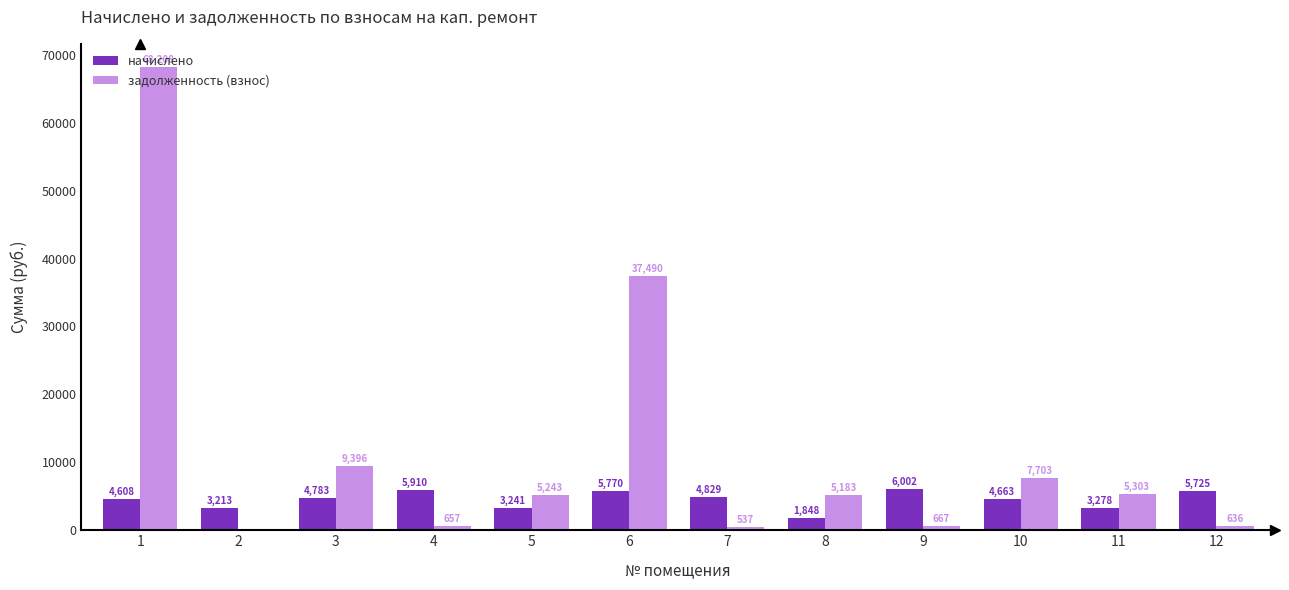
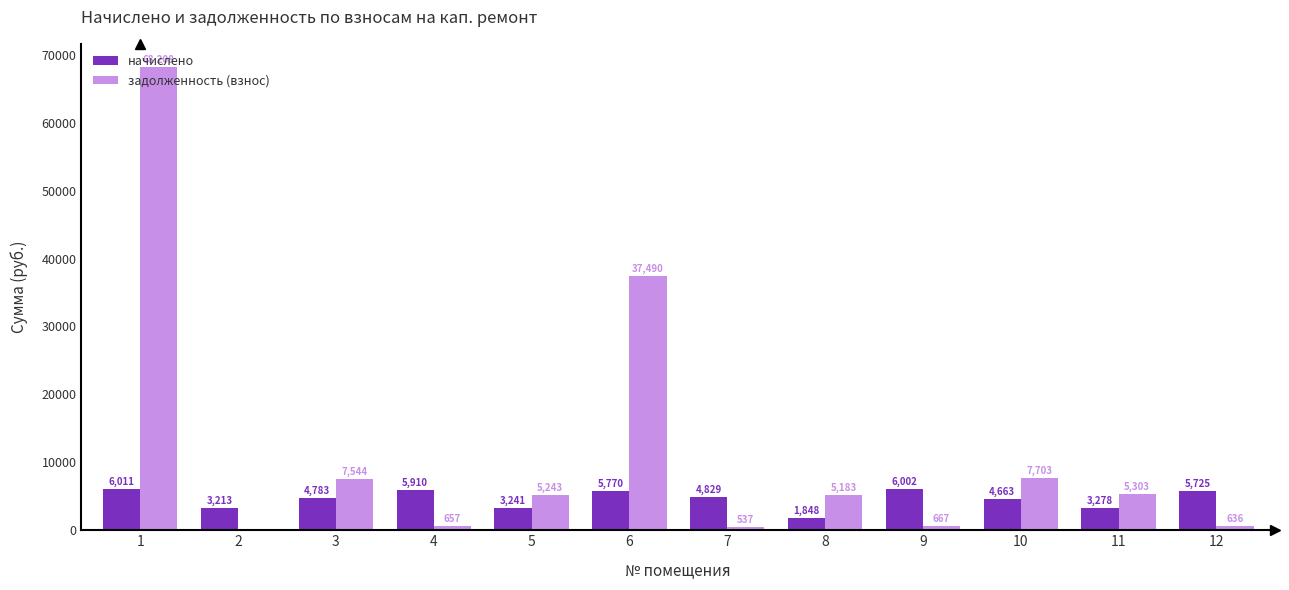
начислено, 1: 4,608 -> 6,011
задолженность (взнос), 3: 9,396 -> 7,544
